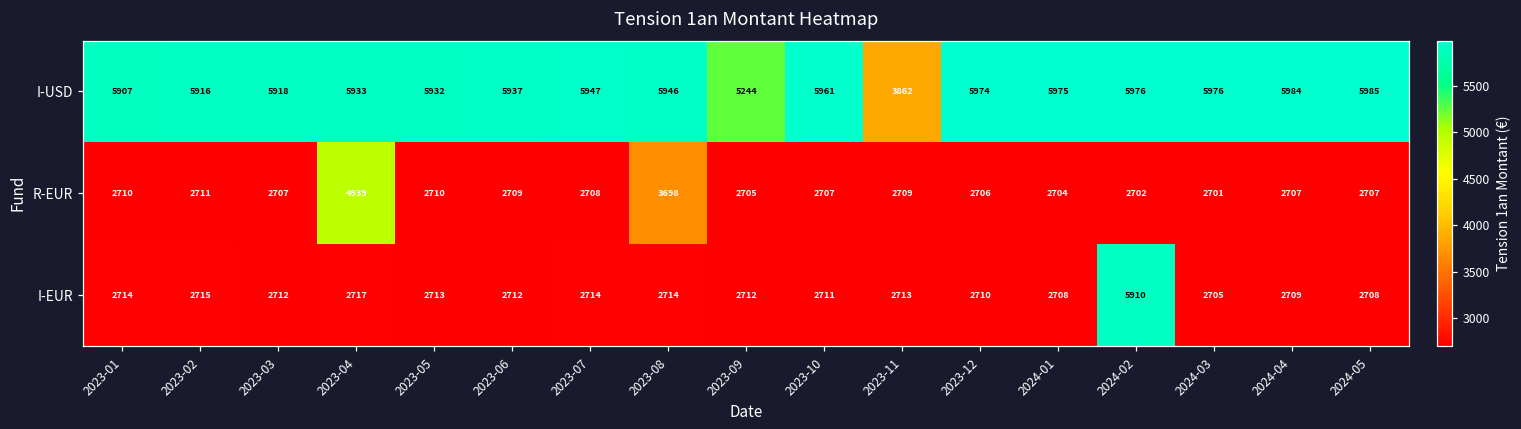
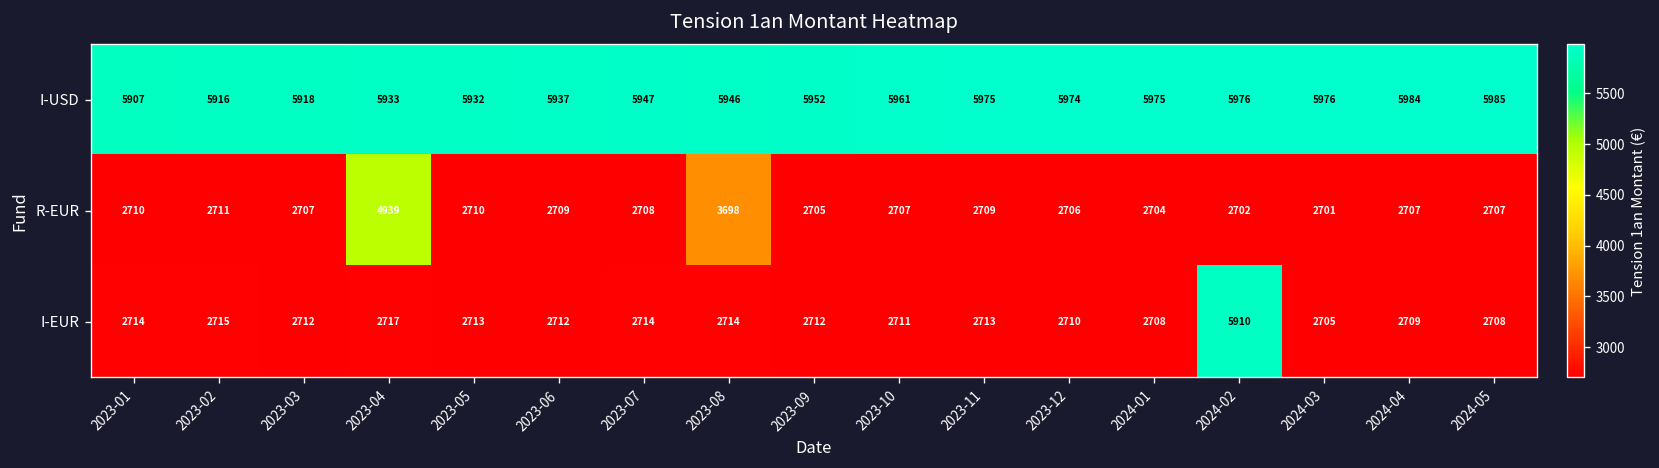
I-USD, 2023-09: 5244 -> 5952
I-USD, 2023-11: 3862 -> 5975
